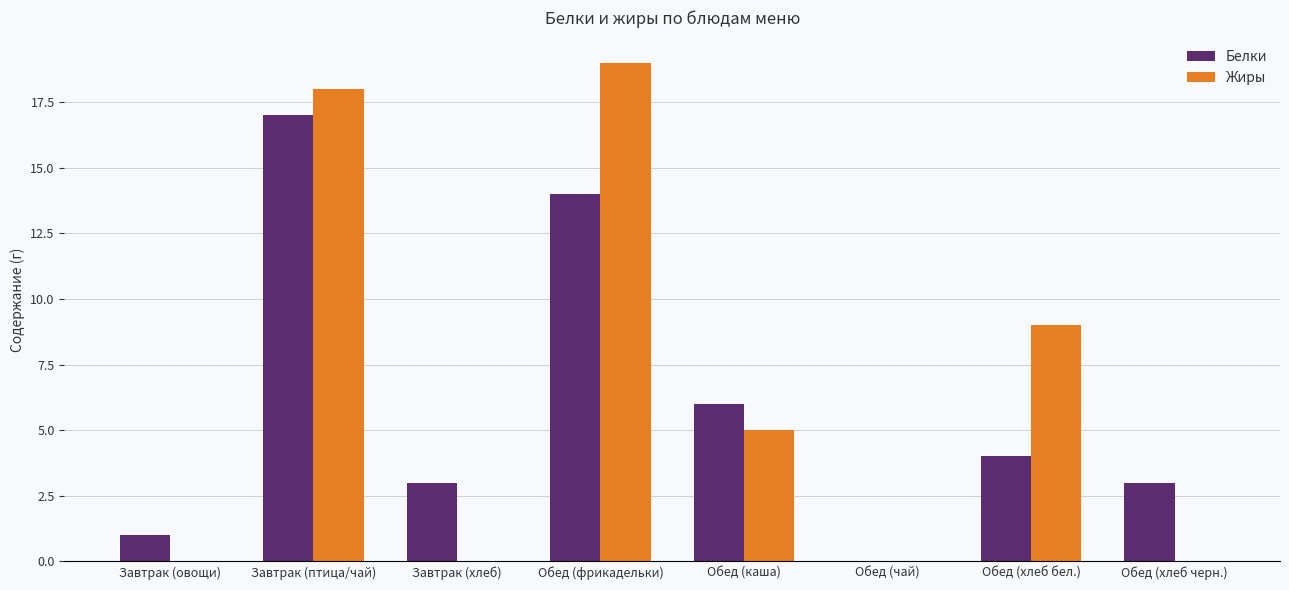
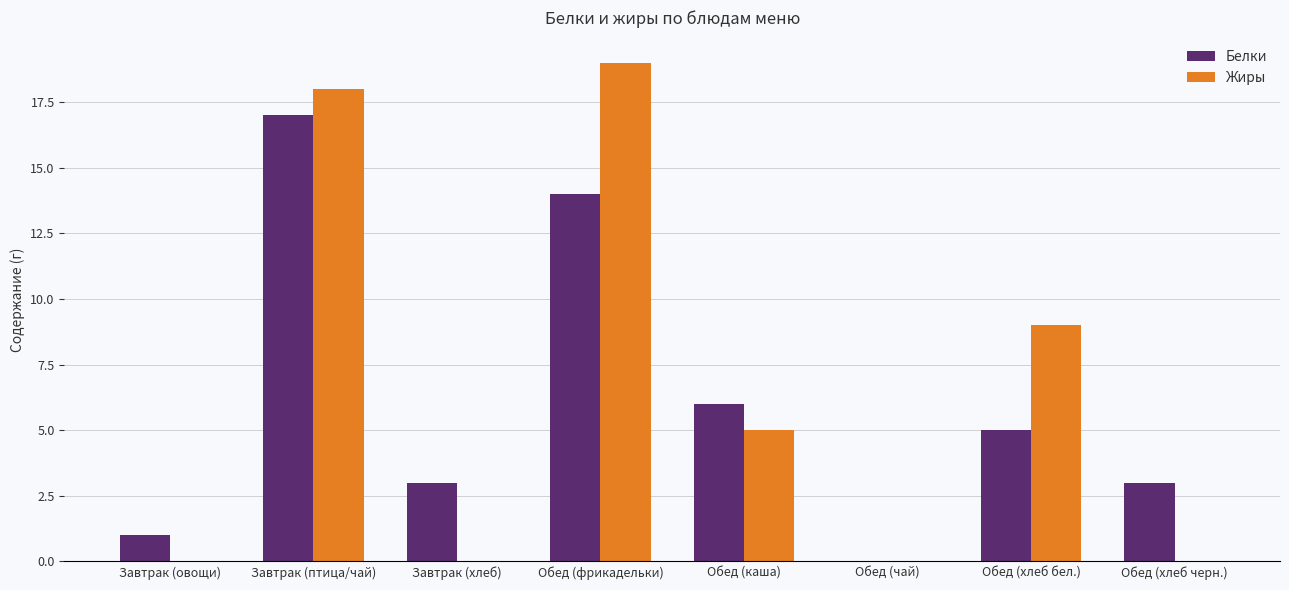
Белки, Обед (хлеб бел.): 4 -> 5
